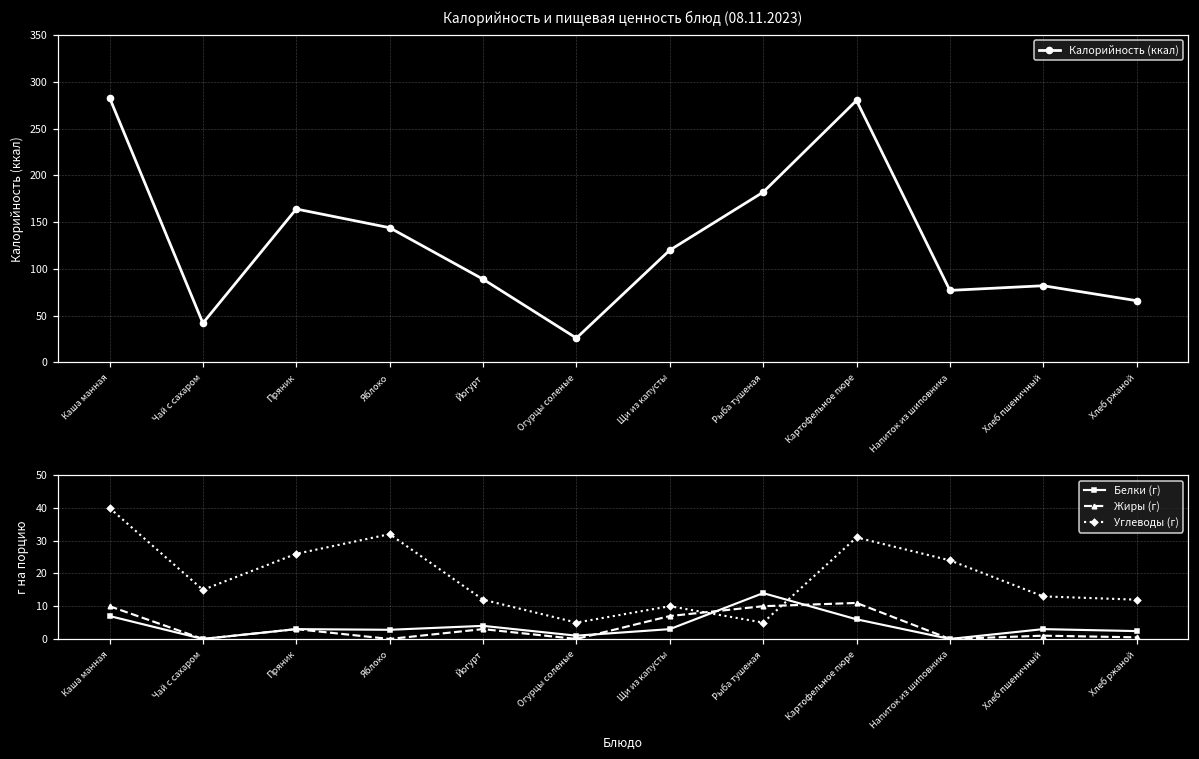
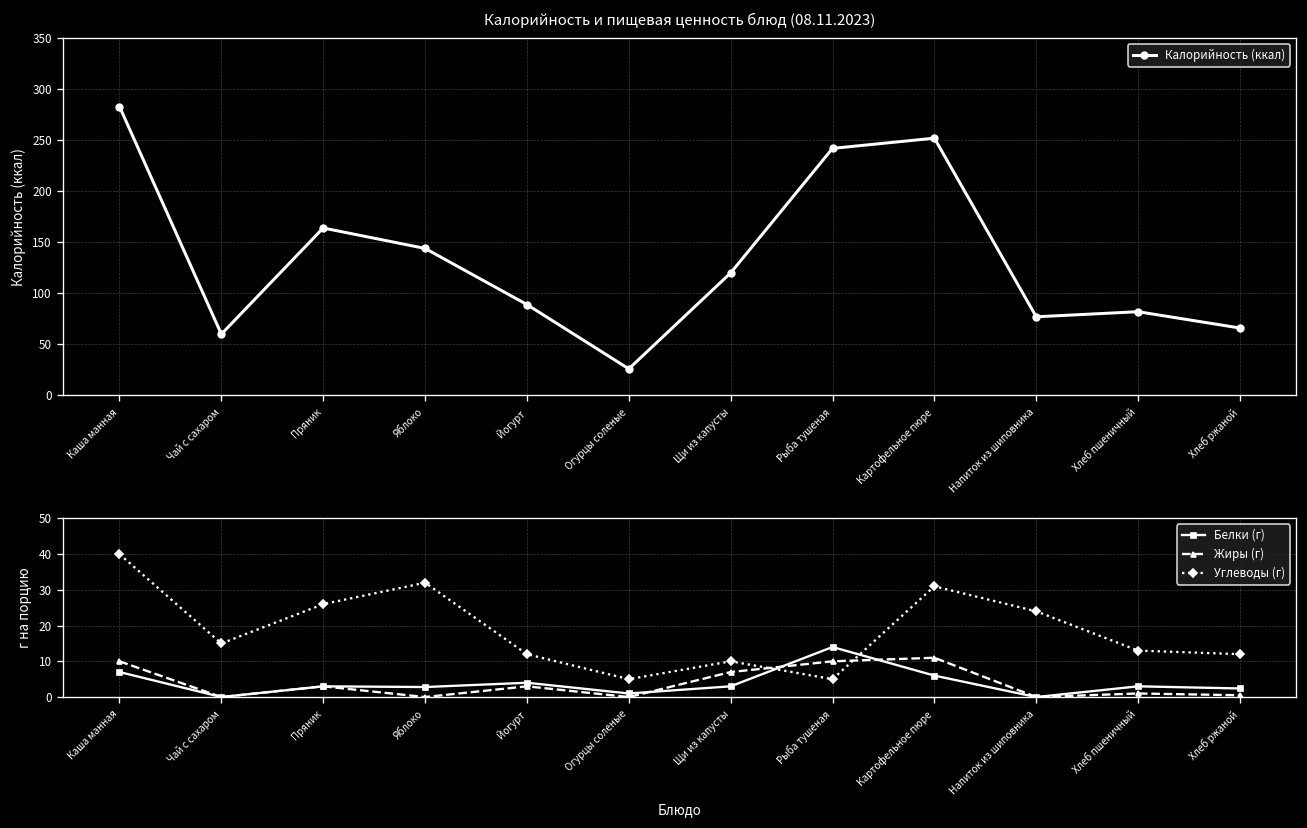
Калорийность и пищевая ценность блюд (08.11.2023), Чай с сахаром: 40 -> 60
Калорийность и пищевая ценность блюд (08.11.2023), Рыба тушеная: 180 -> 240
Калорийность и пищевая ценность блюд (08.11.2023), Картофельное пюре: 280 -> 250
